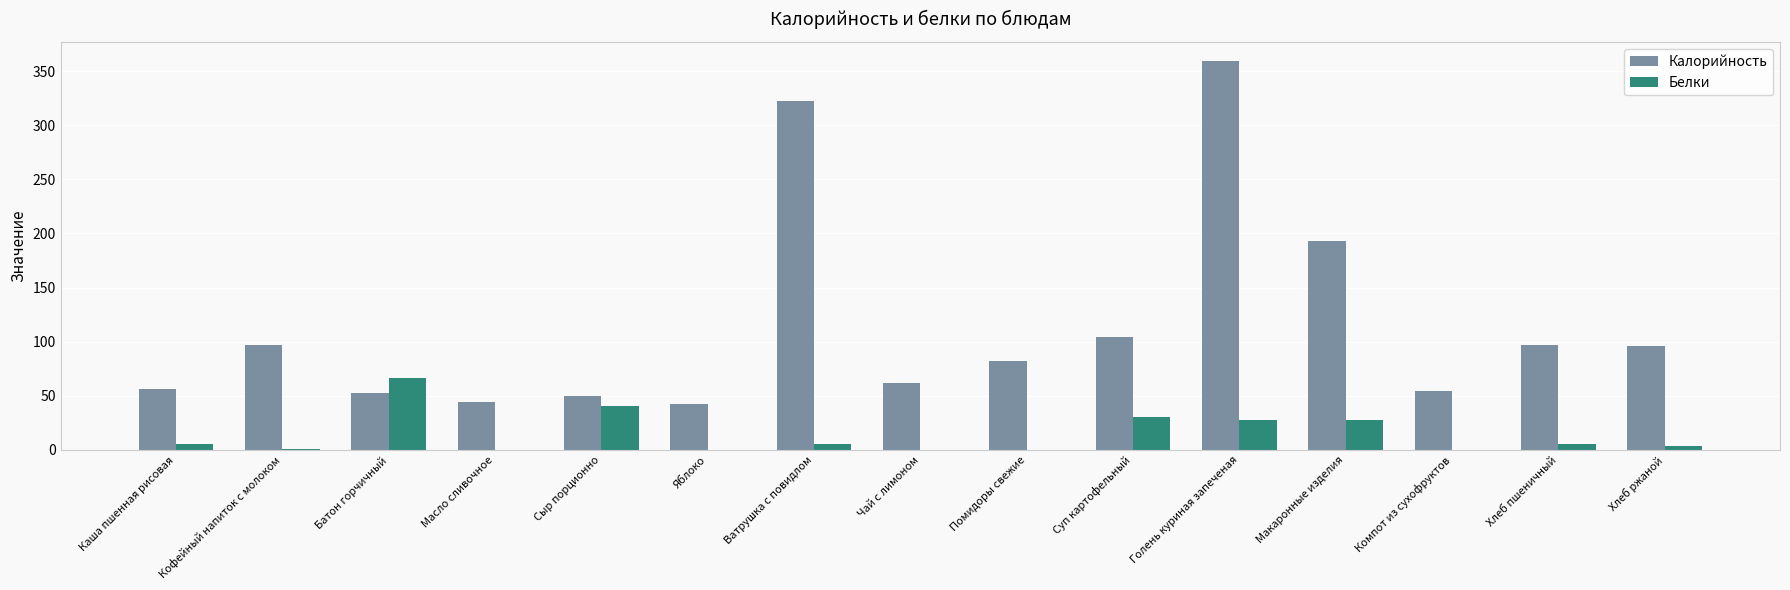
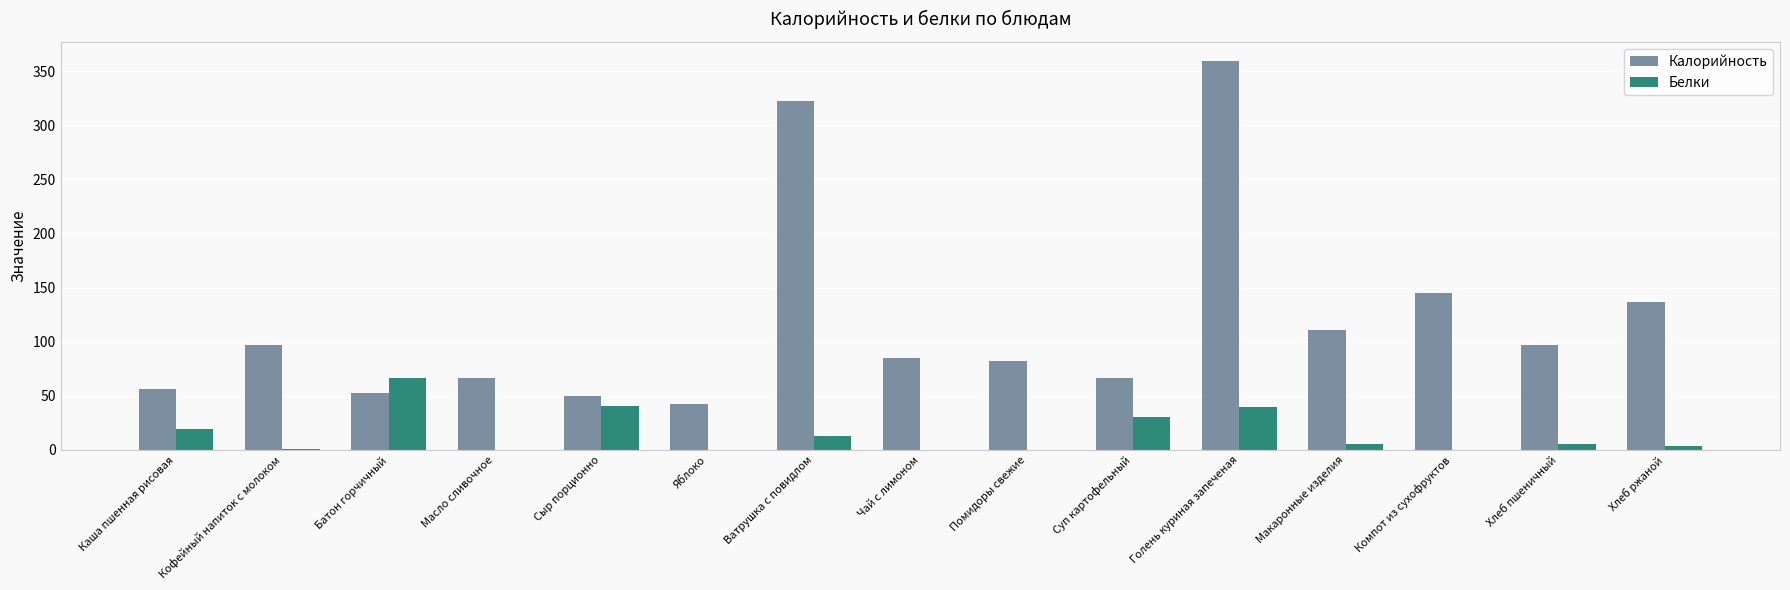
Белки, Каша пшенная рисовая: 5 -> 19
Калорийность, Масло сливочное: 44 -> 66
Белки, Ватрушка с повидлом: 5 -> 13
Калорийность, Чай с лимоном: 62 -> 85
Калорийность, Суп картофельный: 104 -> 66
Белки, Голень куриная запеченая: 28 -> 40
Калорийность, Макаронные изделия: 193 -> 111
Белки, Макаронные изделия: 28 -> 5
Калорийность, Компот из сухофруктов: 54 -> 145
Калорийность, Хлеб ржаной: 96 -> 137
